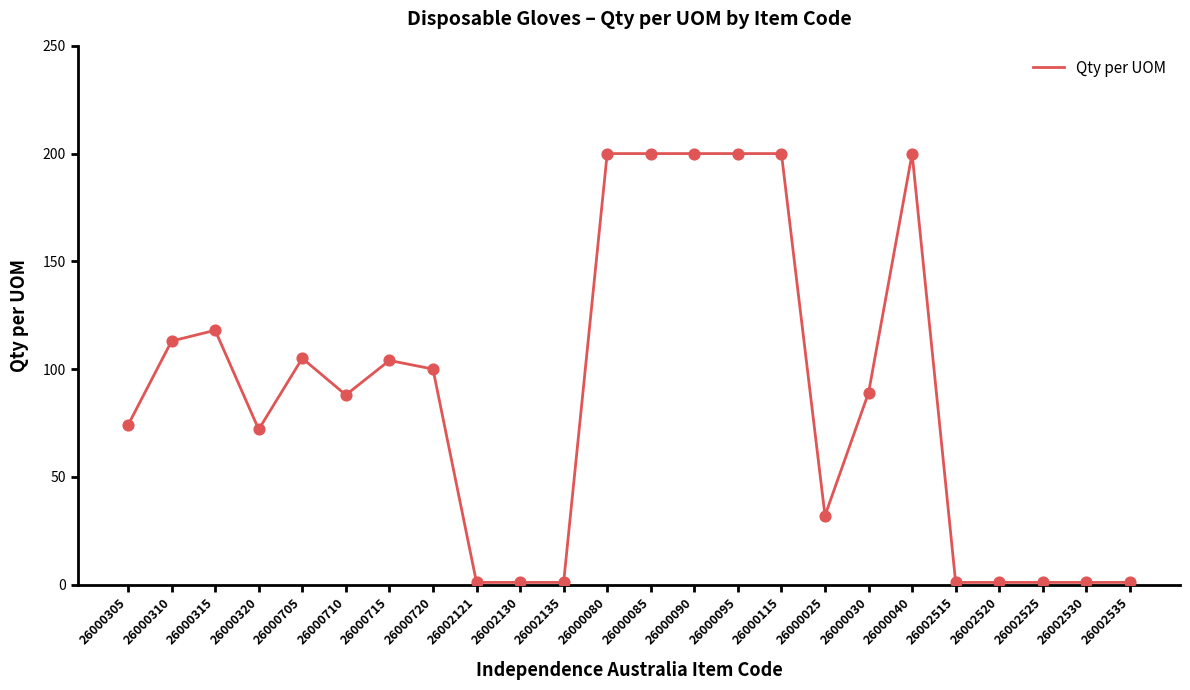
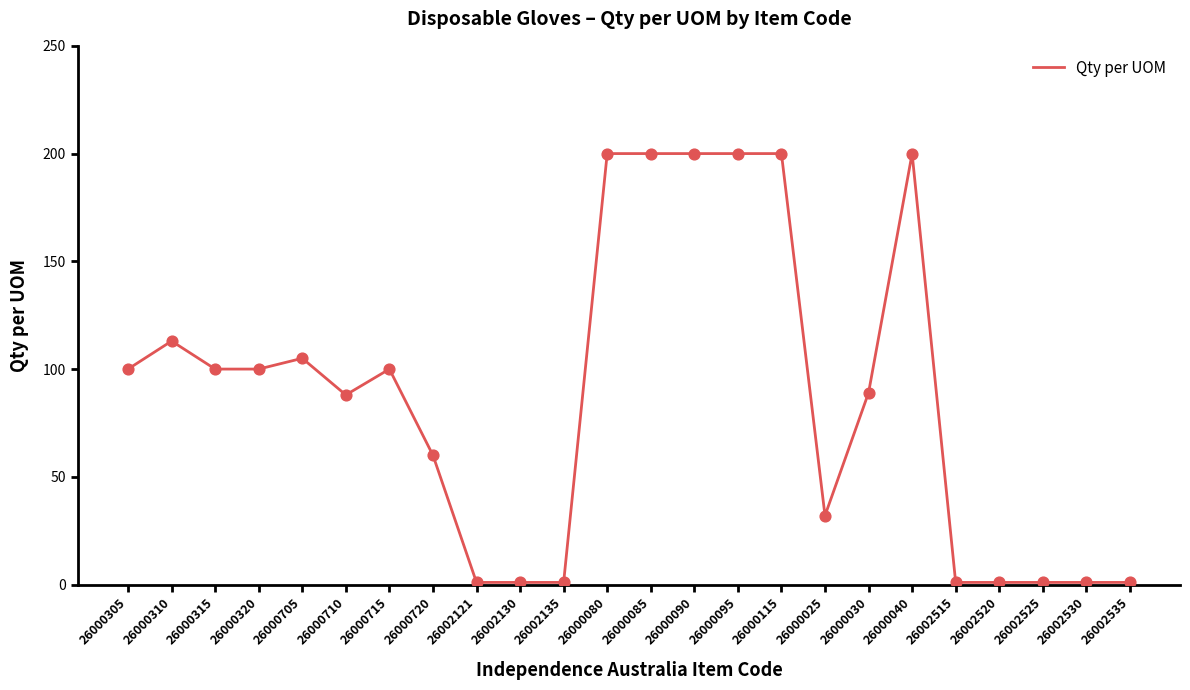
26000305: 74 -> 100
26000315: 118 -> 100
26000320: 72 -> 100
26000715: 104 -> 100
26000720: 100 -> 60
